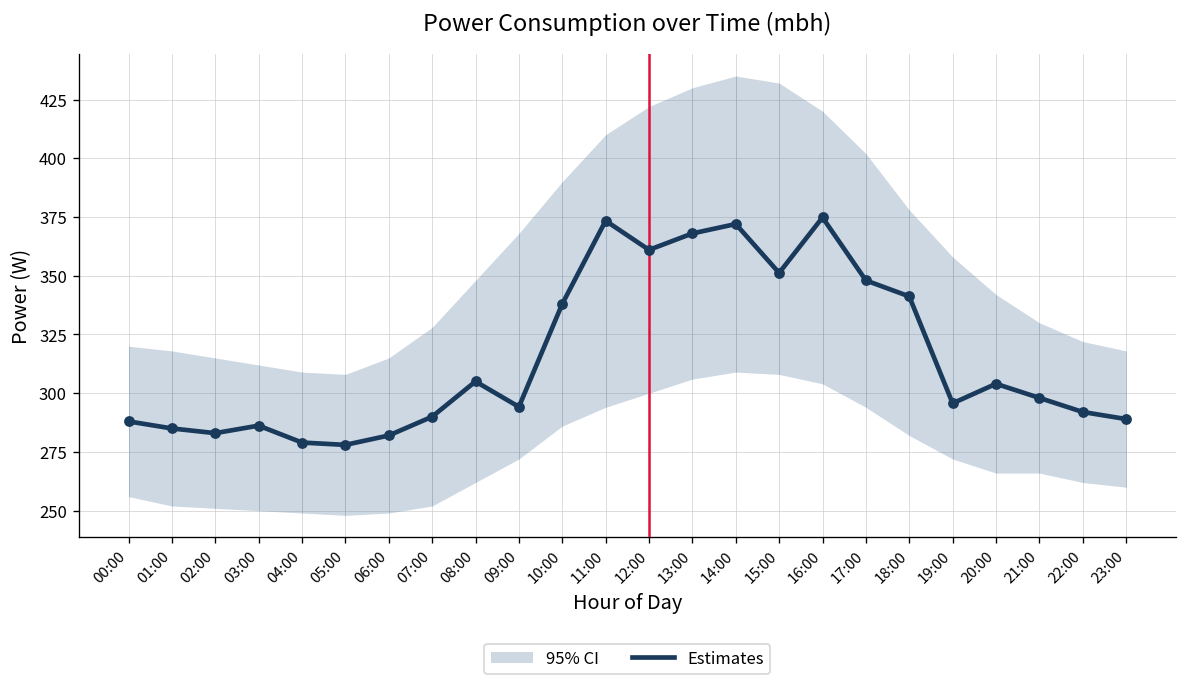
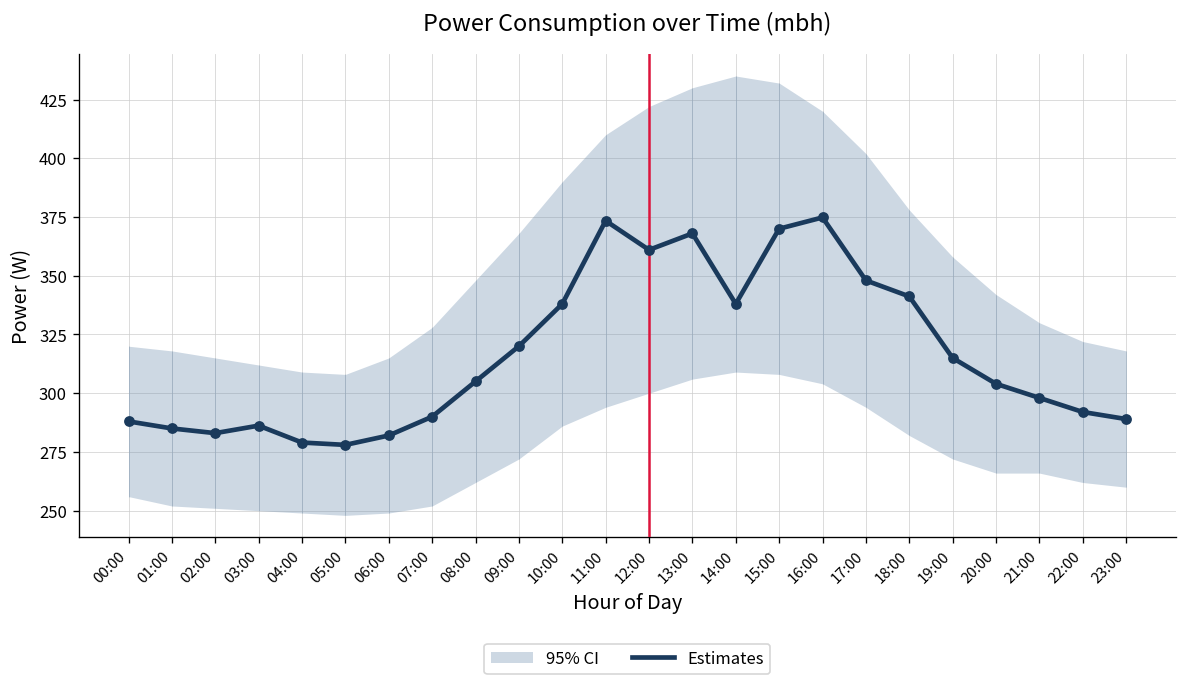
Estimates, 09:00: 294 -> 320
Estimates, 14:00: 372 -> 338
Estimates, 15:00: 351 -> 370
Estimates, 19:00: 296 -> 315
